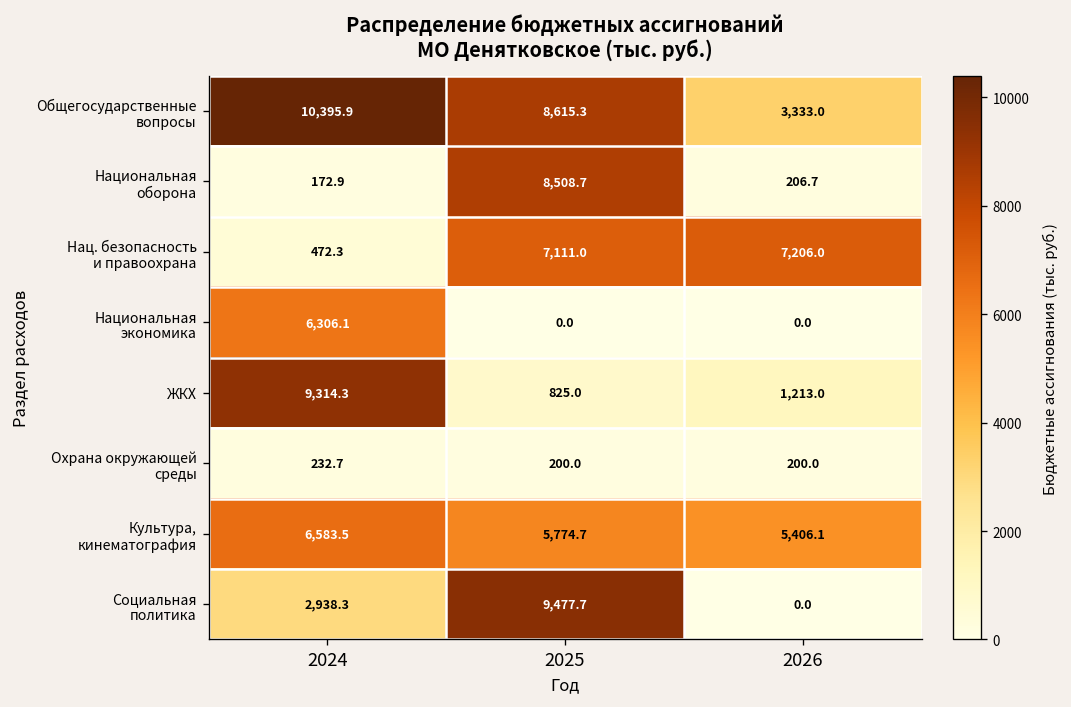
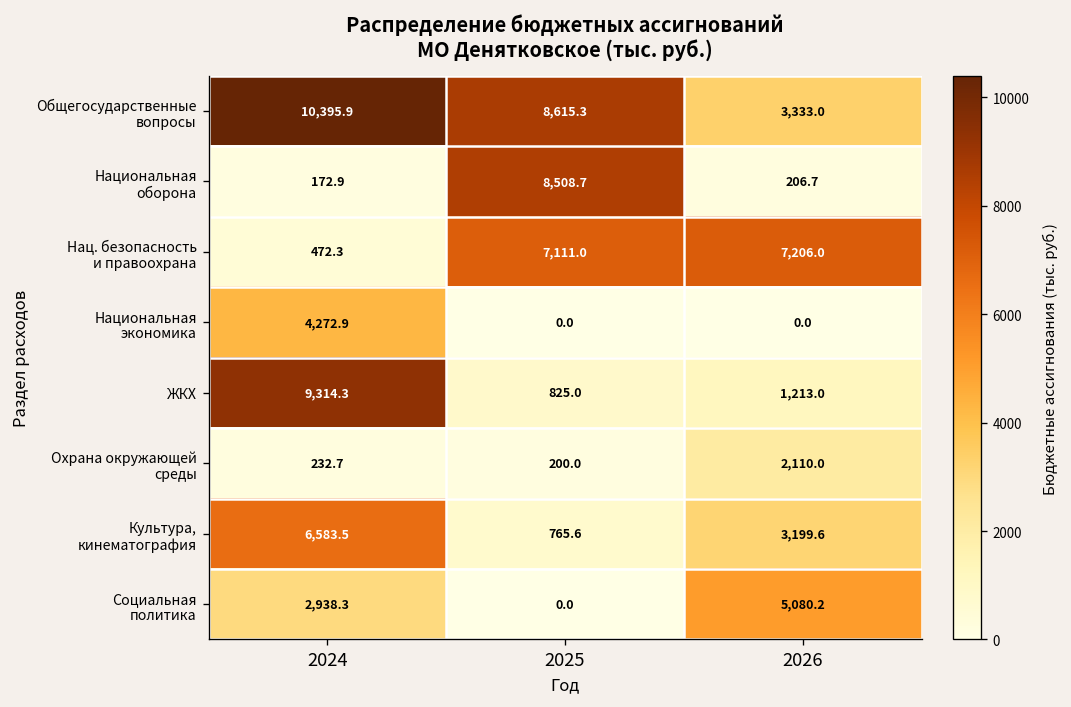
Национальная экономика, 2024: 6,306.1 -> 4,272.9
Охрана окружающей среды, 2026: 200.0 -> 2,110.0
Культура, кинематография, 2025: 5,774.7 -> 765.6
Культура, кинематография, 2026: 5,406.1 -> 3,199.6
Социальная политика, 2025: 9,477.7 -> 0.0
Социальная политика, 2026: 0.0 -> 5,080.2
